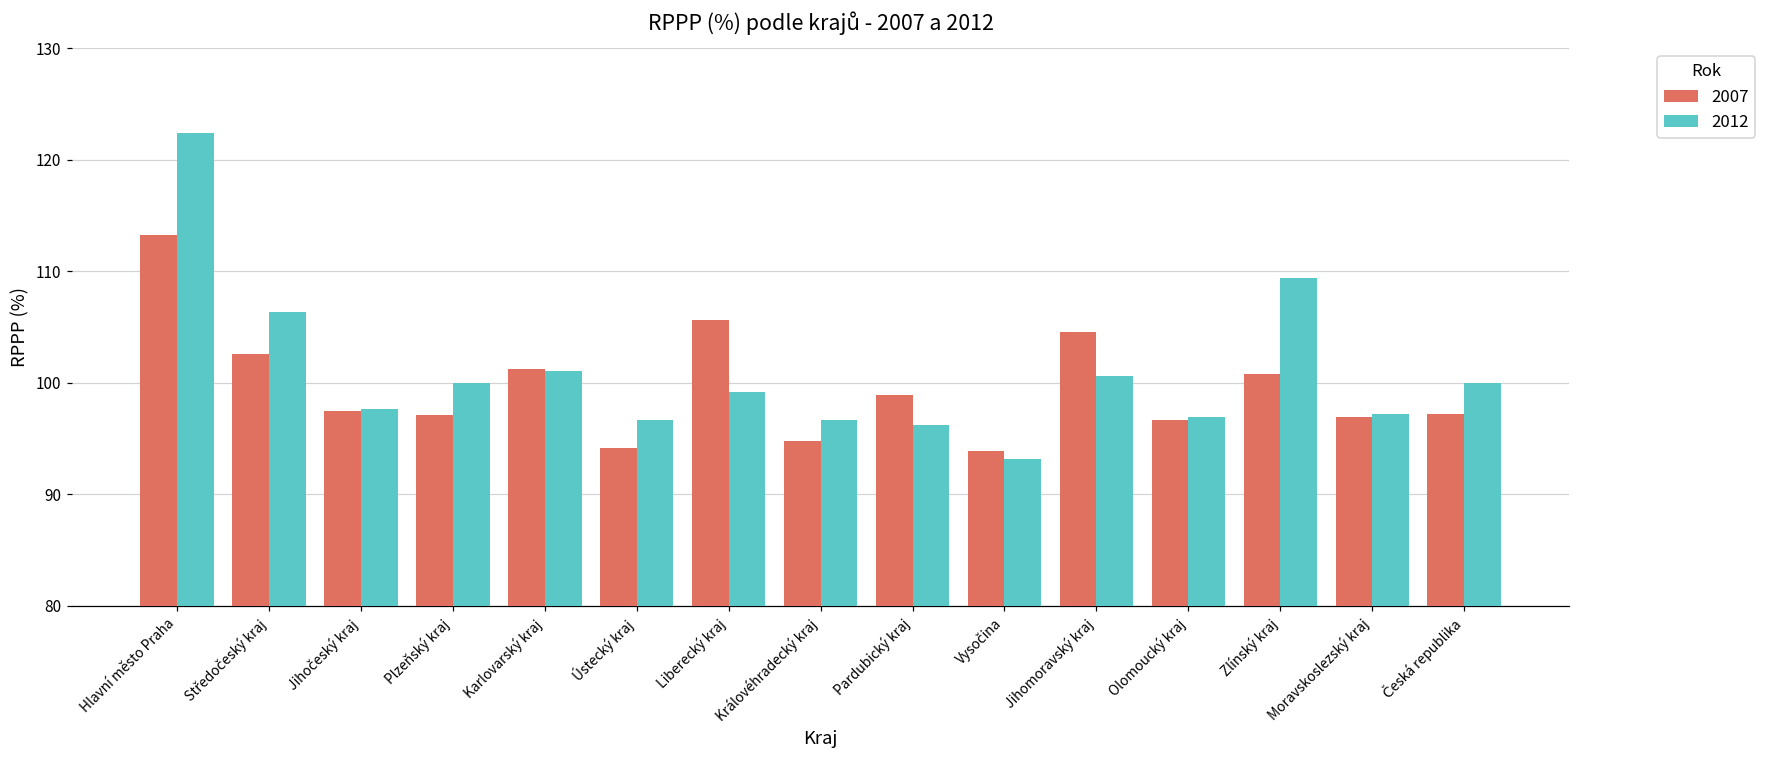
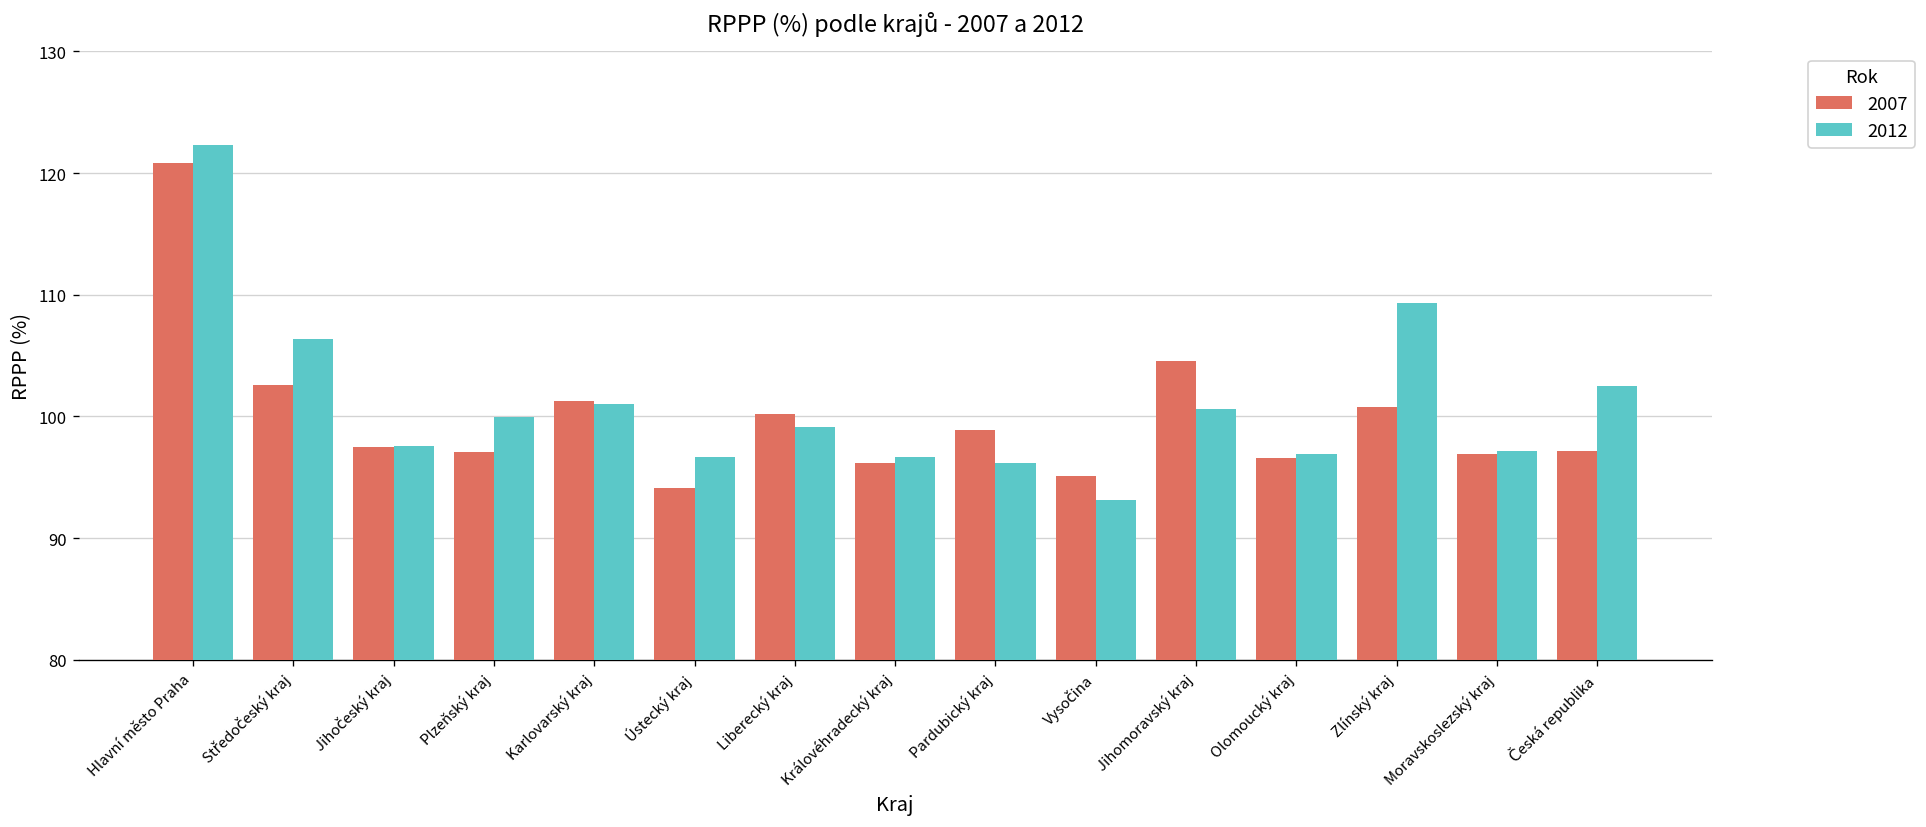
2007, Hlavní město Praha: 113.2 -> 120.8
2007, Liberecký kraj: 105.6 -> 100.2
2007, Královéhradecký kraj: 94.8 -> 96.2
2007, Vysočina: 93.8 -> 95.1
2012, Česká republika: 100.0 -> 102.5
